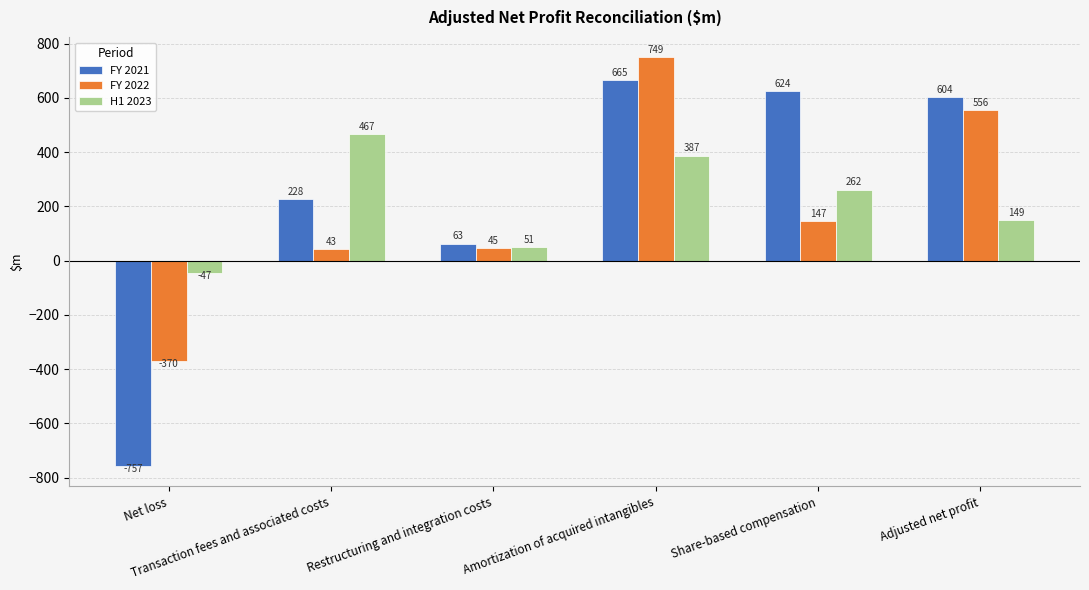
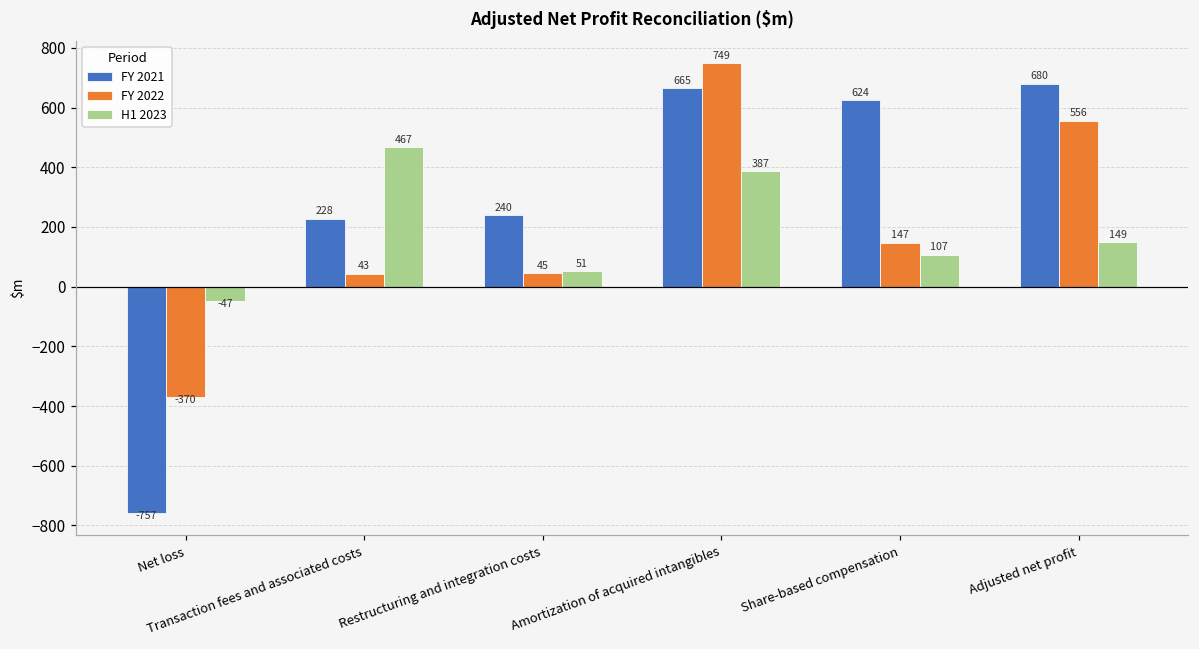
FY 2021, Restructuring and integration costs: 63 -> 240
H1 2023, Share-based compensation: 262 -> 107
FY 2021, Adjusted net profit: 604 -> 680
